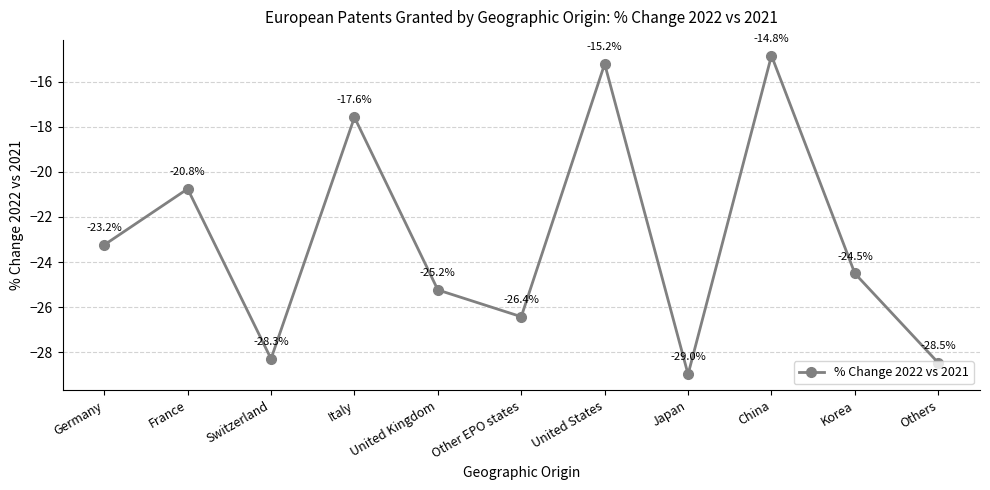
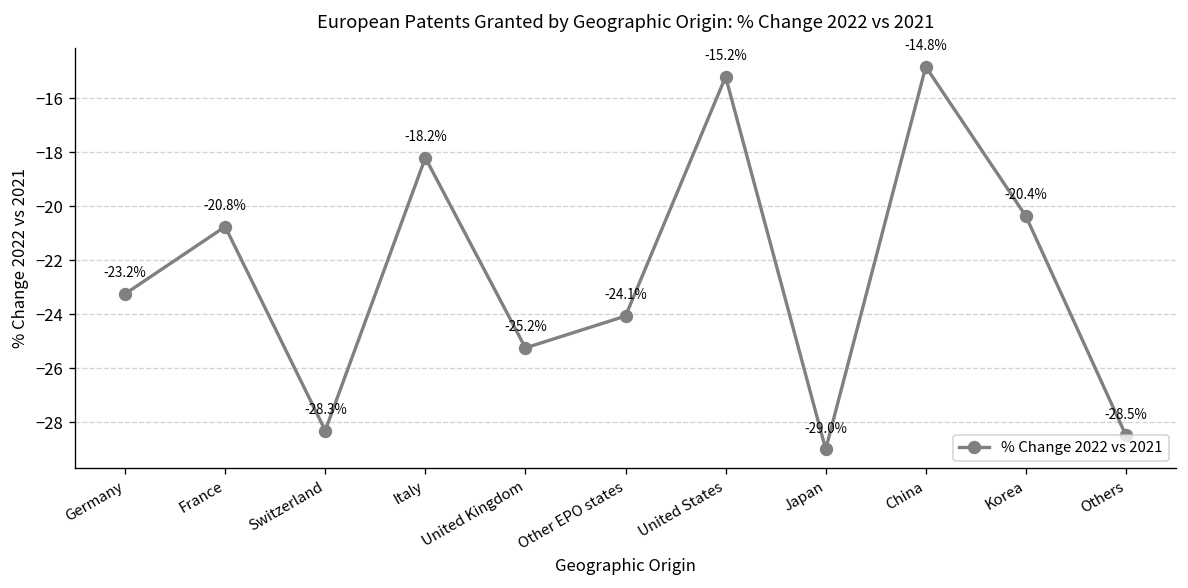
Italy: -17.6% -> -18.2%
Other EPO states: -26.4% -> -24.1%
Korea: -24.5% -> -20.4%
